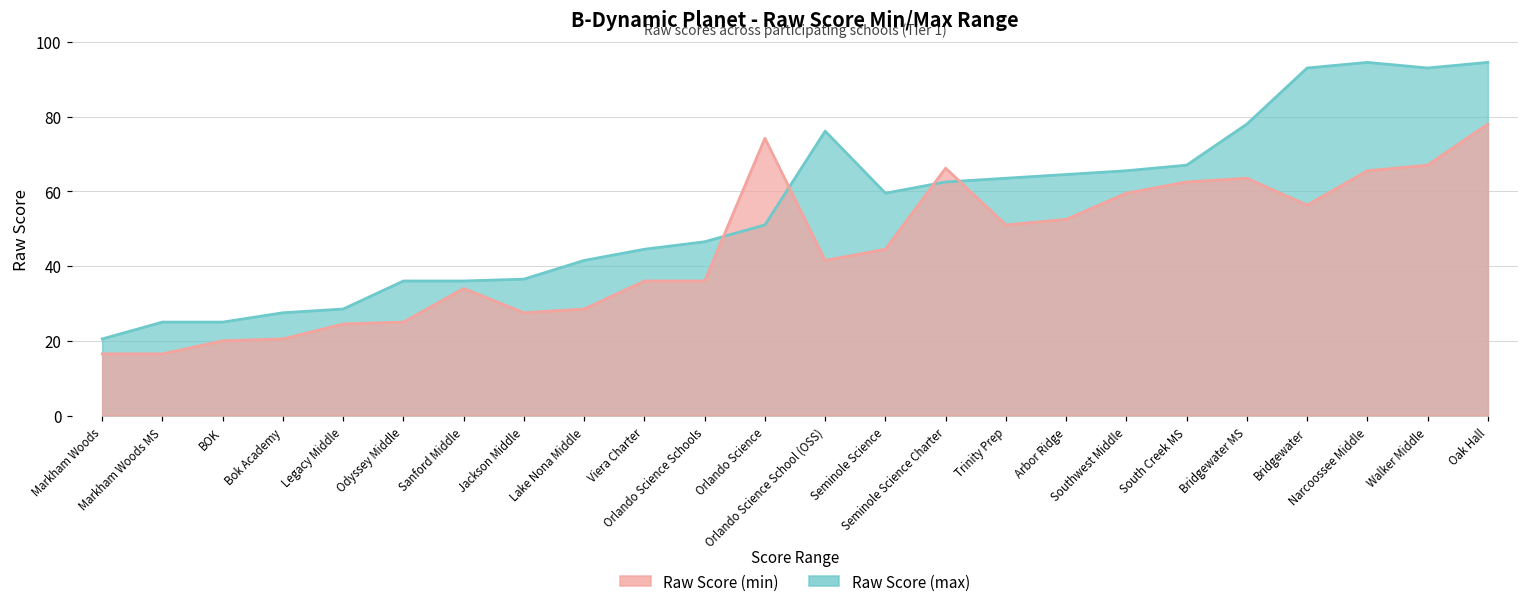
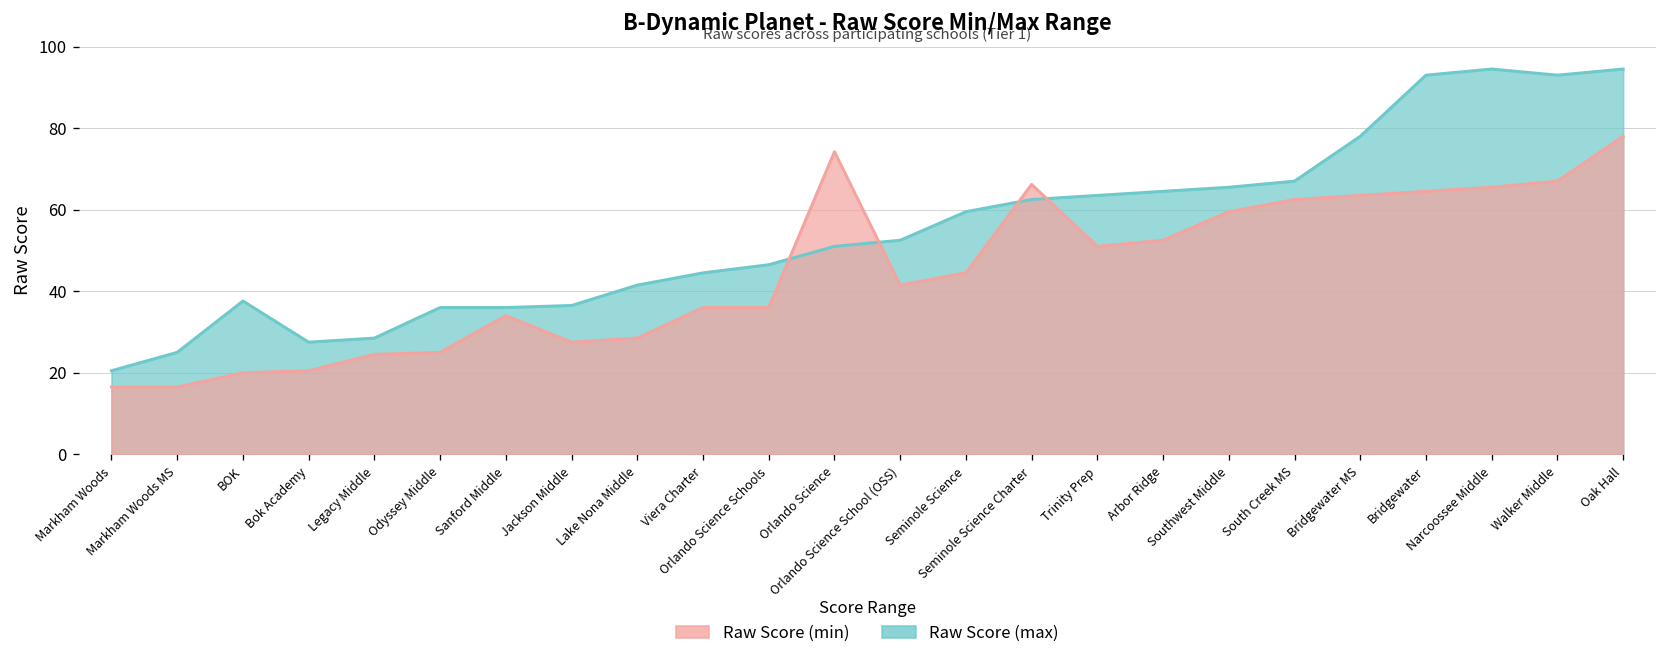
Raw Score (max), BOK: 25 -> 38
Raw Score (max), Orlando Science School (OSS): 76 -> 53
Raw Score (min), Bridgewater: 56 -> 65
